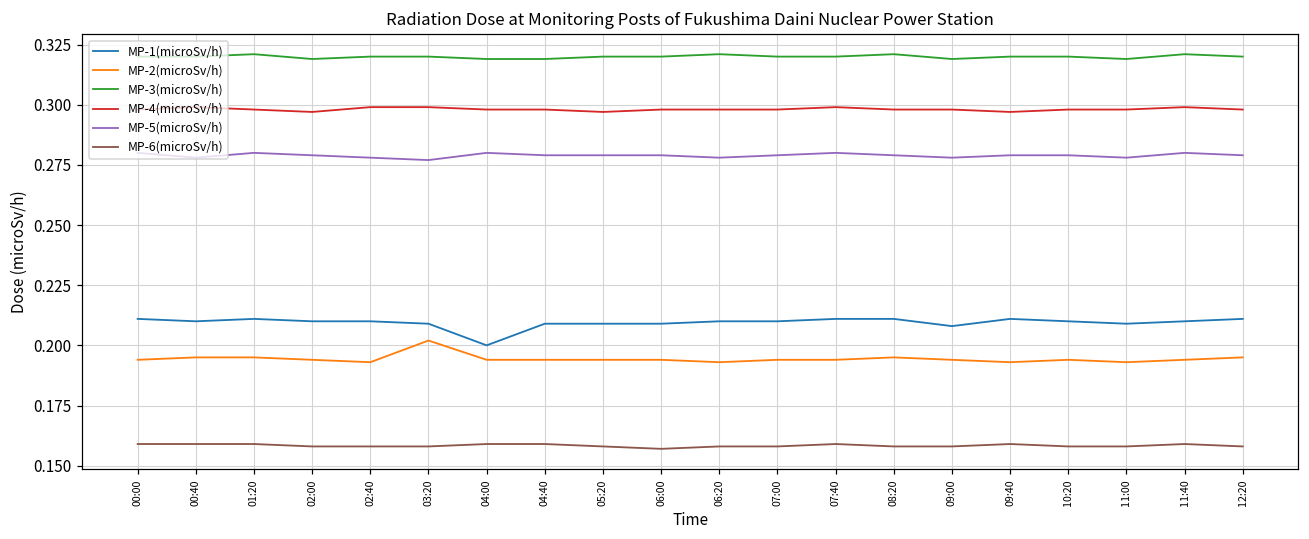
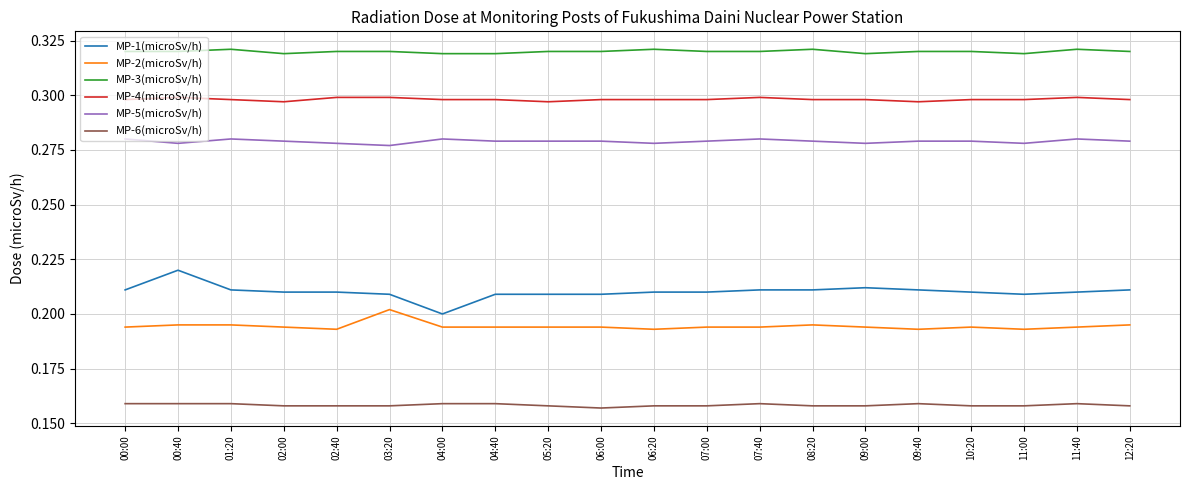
MP-1(microSv/h), 00:40: 0.21 -> 0.22
MP-1(microSv/h), 09:00: 0.208 -> 0.212
